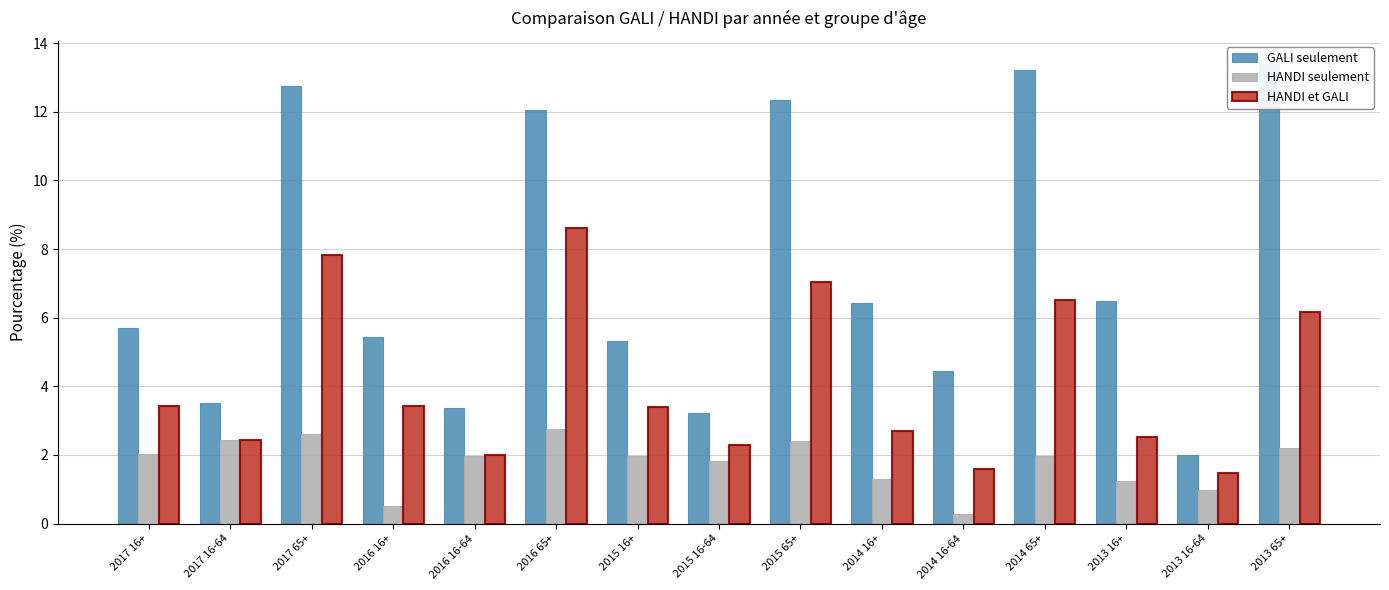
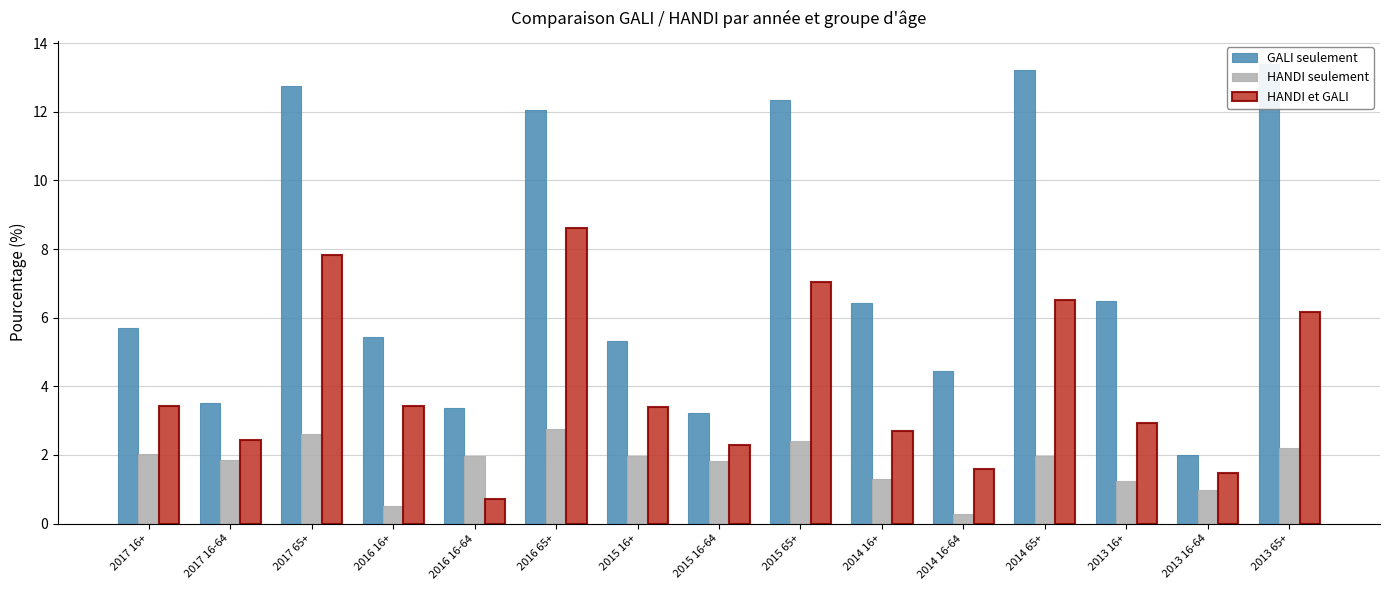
HANDI seulement, 2017 16-64: 2.4 -> 1.8
HANDI et GALI, 2016 16-64: 2.0 -> 0.7
HANDI et GALI, 2013 16+: 2.5 -> 2.9
